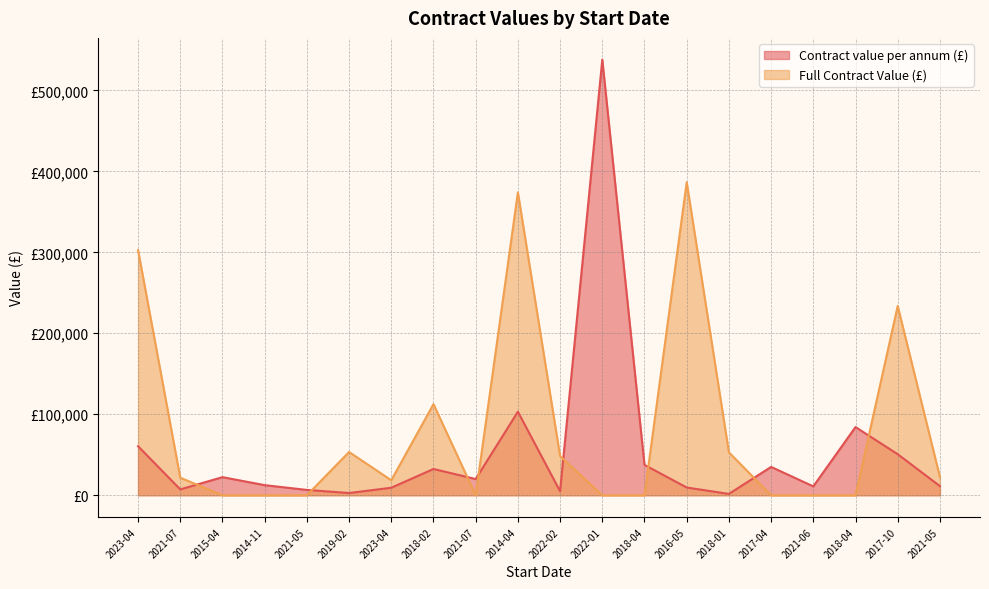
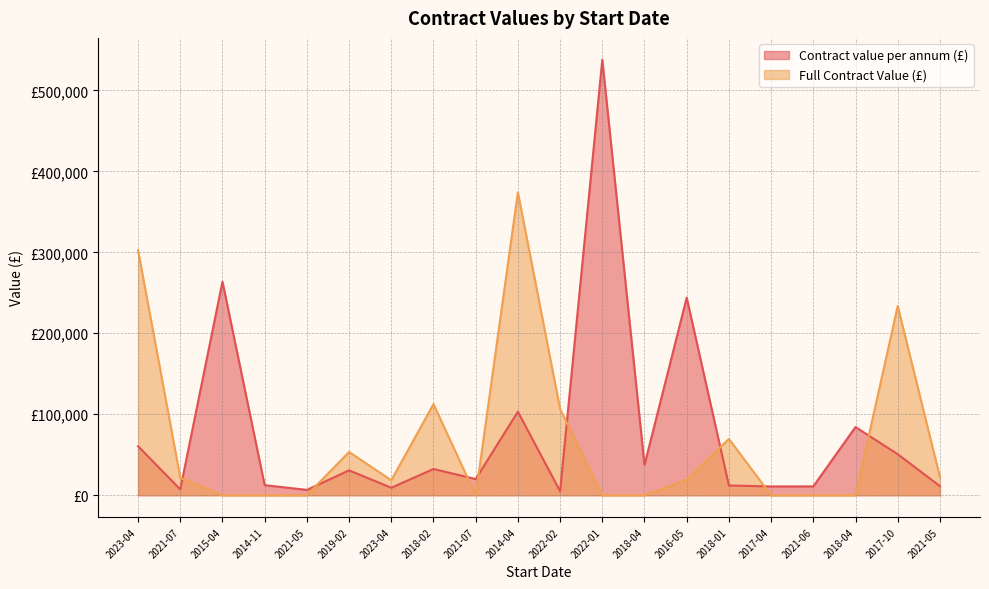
Contract value per annum (£), 2015-04: £20,000 -> £260,000
Contract value per annum (£), 2019-02: £0 -> £30,000
Full Contract Value (£), 2022-02: £50,000 -> £110,000
Contract value per annum (£), 2016-05: £10,000 -> £240,000
Full Contract Value (£), 2016-05: £390,000 -> £20,000
Contract value per annum (£), 2018-01: £0 -> £10,000
Full Contract Value (£), 2018-01: £50,000 -> £70,000
Contract value per annum (£), 2017-04: £30,000 -> £10,000
